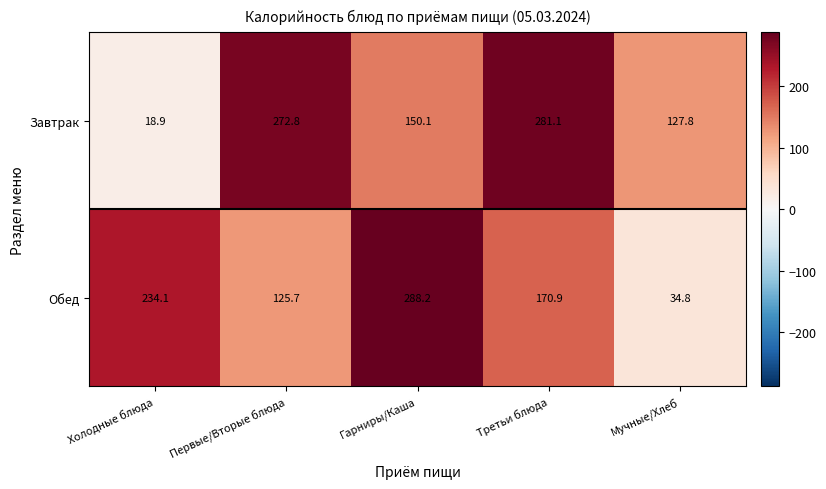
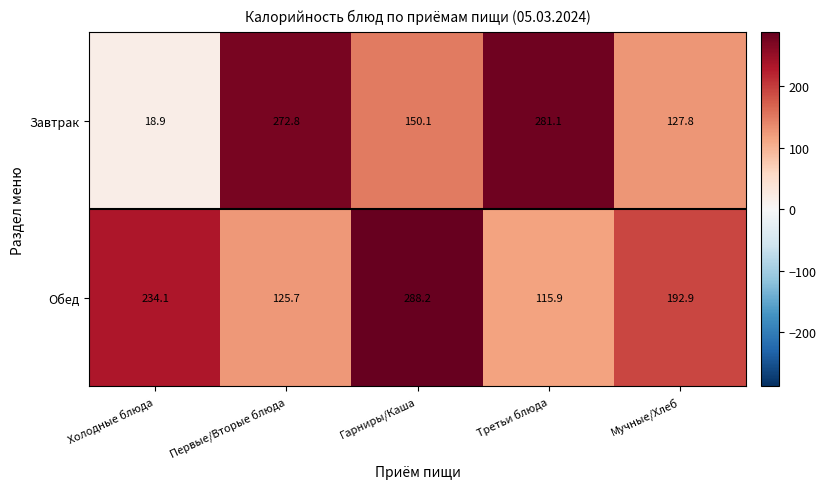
Обед, Третьи блюда: 170.9 -> 115.9
Обед, Мучные/Хлеб: 34.8 -> 192.9
